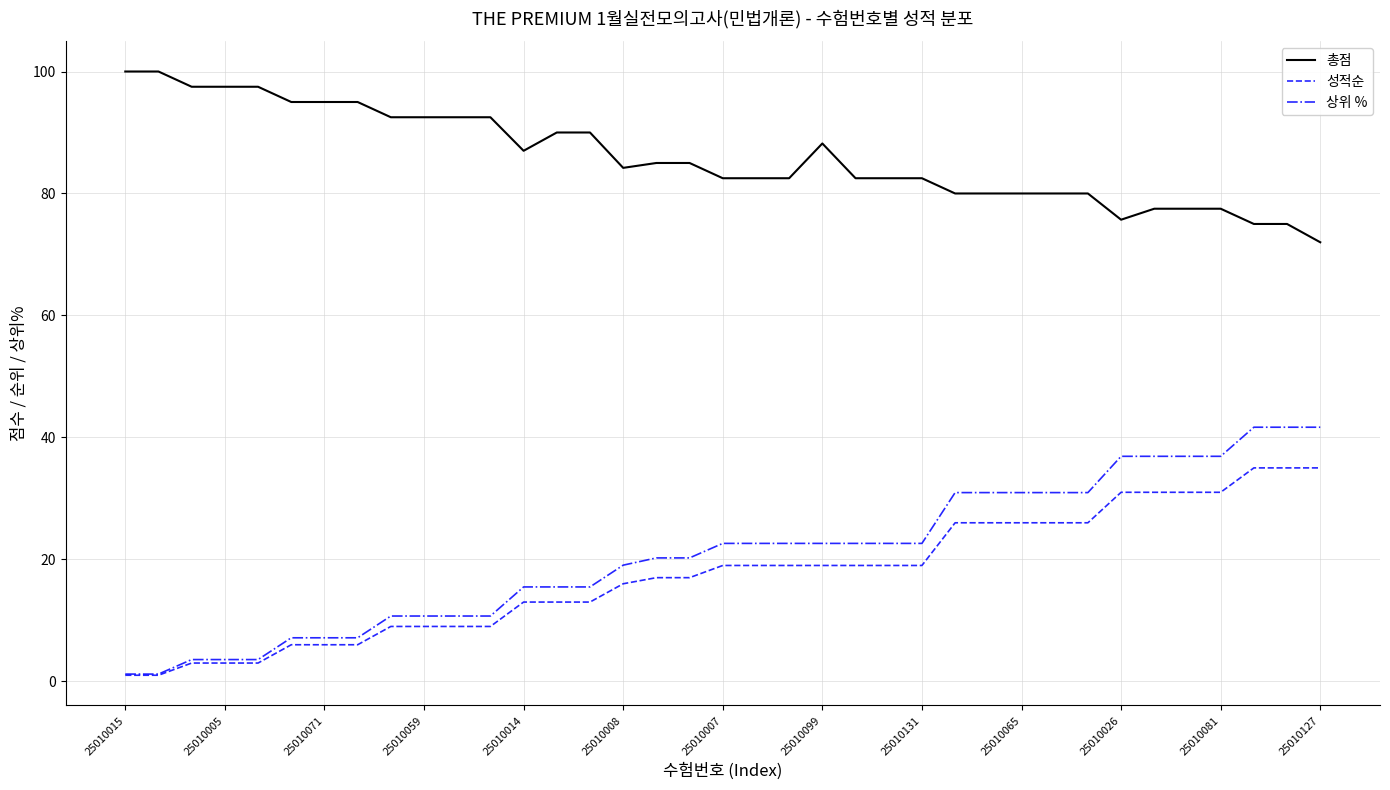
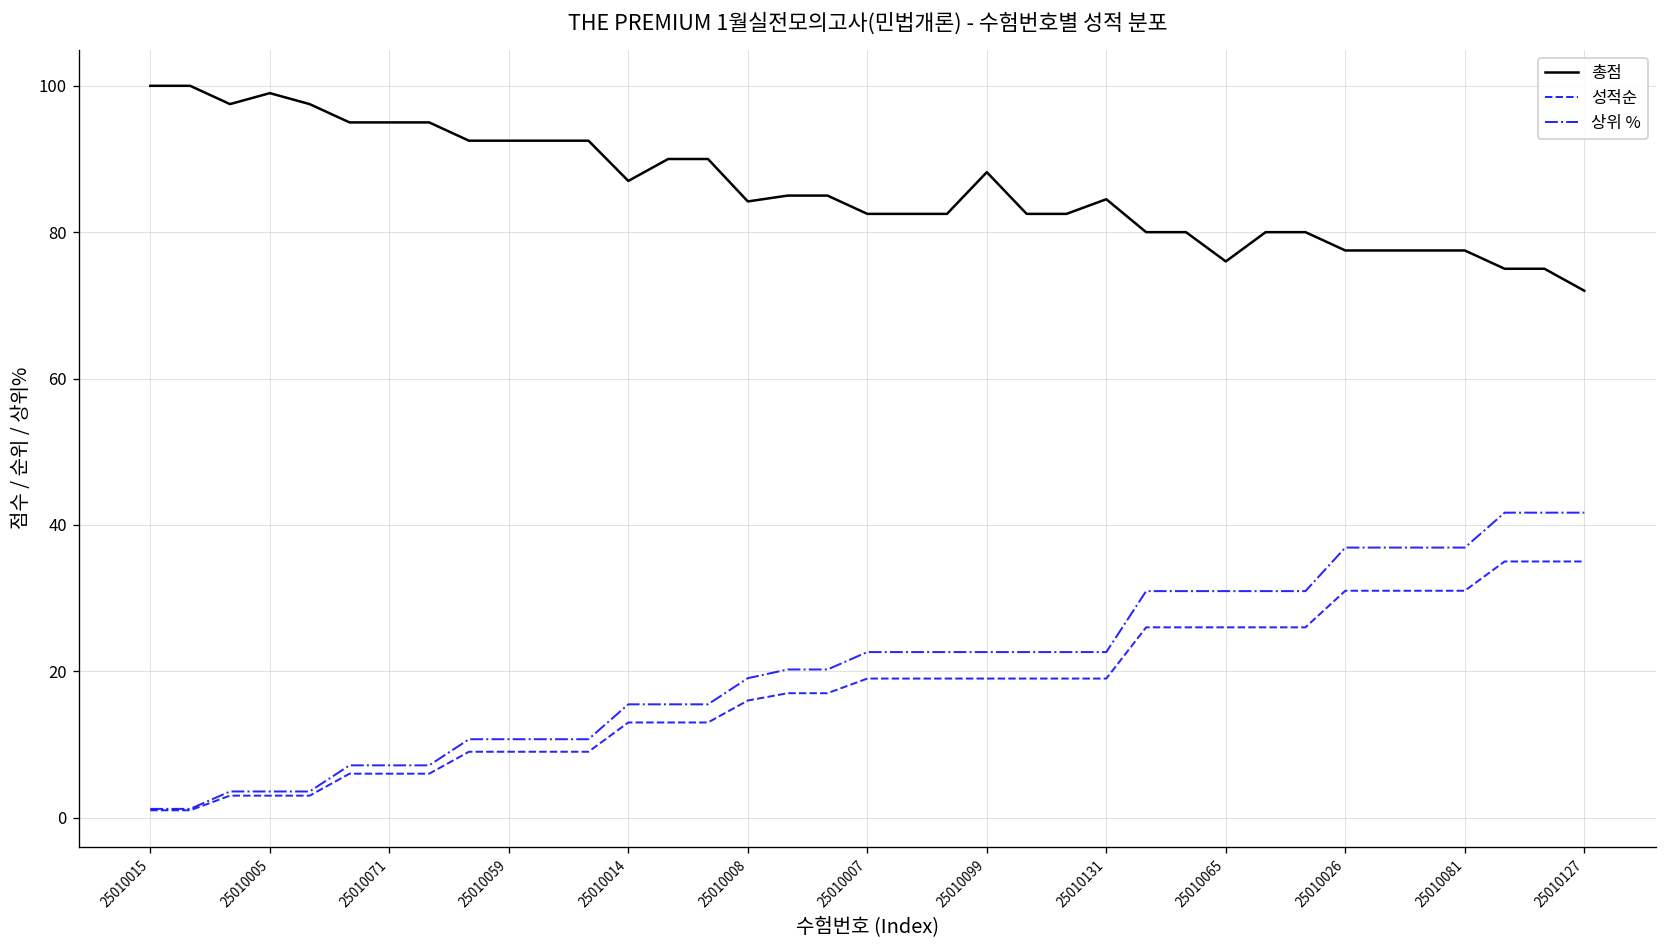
총점, 25010005: 98 -> 99
총점, 25010131: 83 -> 85
총점, 25010065: 80 -> 76
총점, 25010026: 76 -> 78
